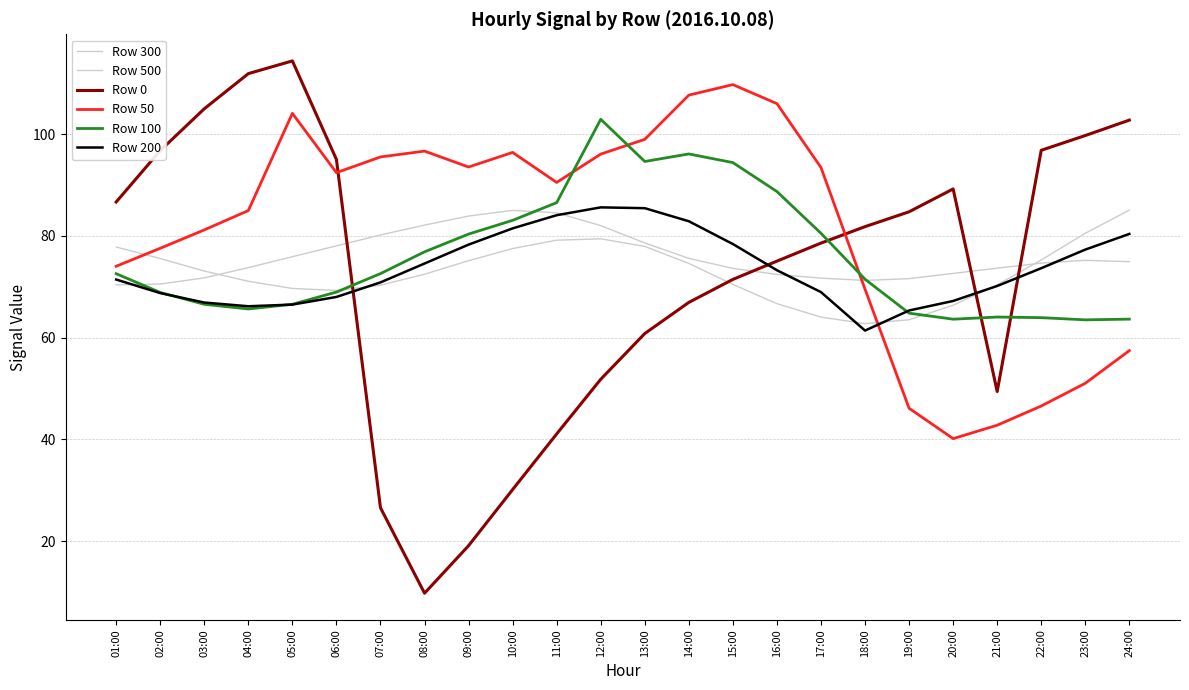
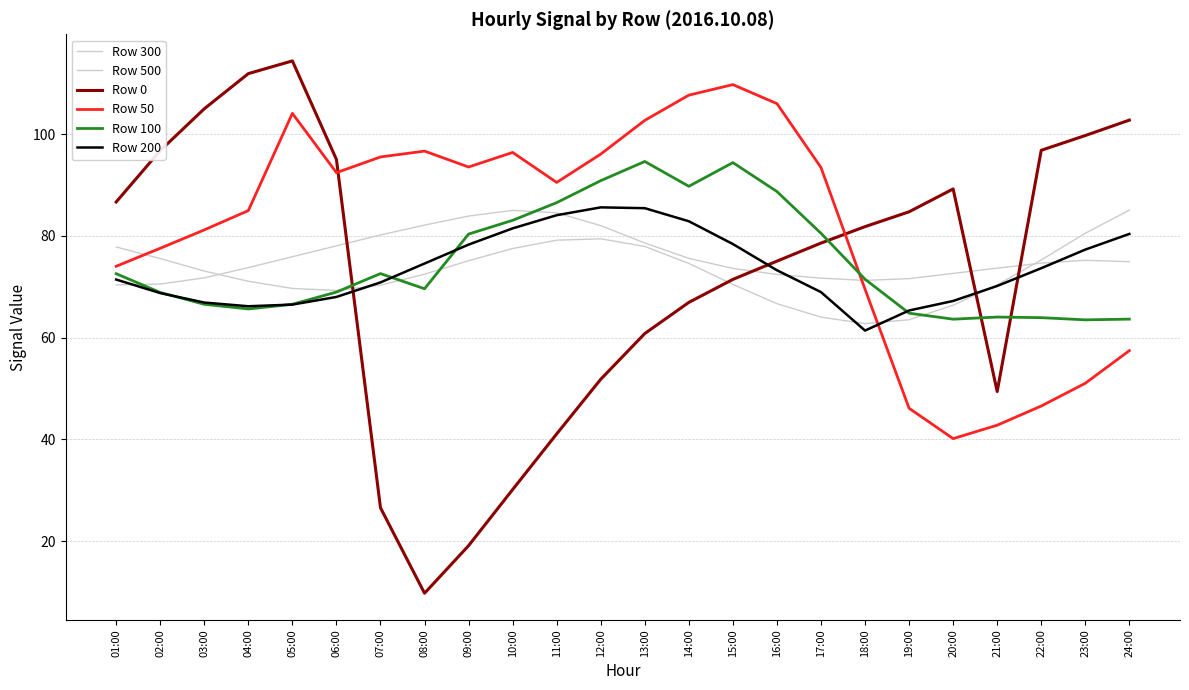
Row 100, 08:00: 77 -> 70
Row 100, 12:00: 103 -> 91
Row 50, 13:00: 99 -> 103
Row 100, 14:00: 96 -> 90
